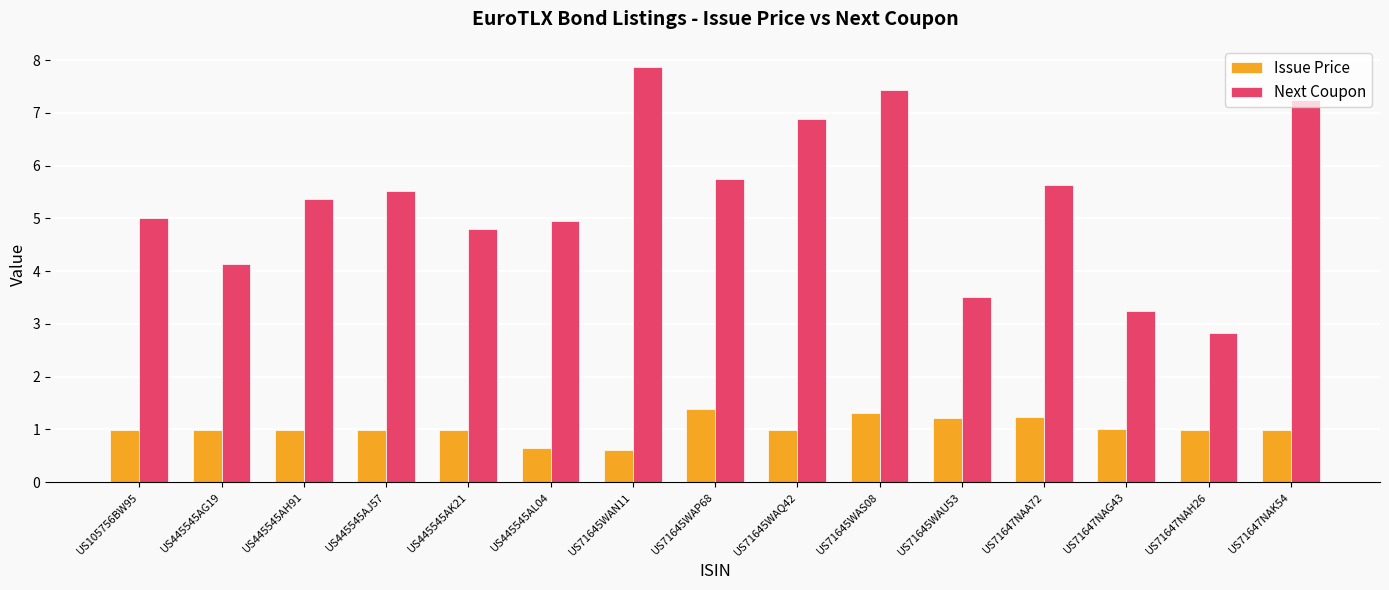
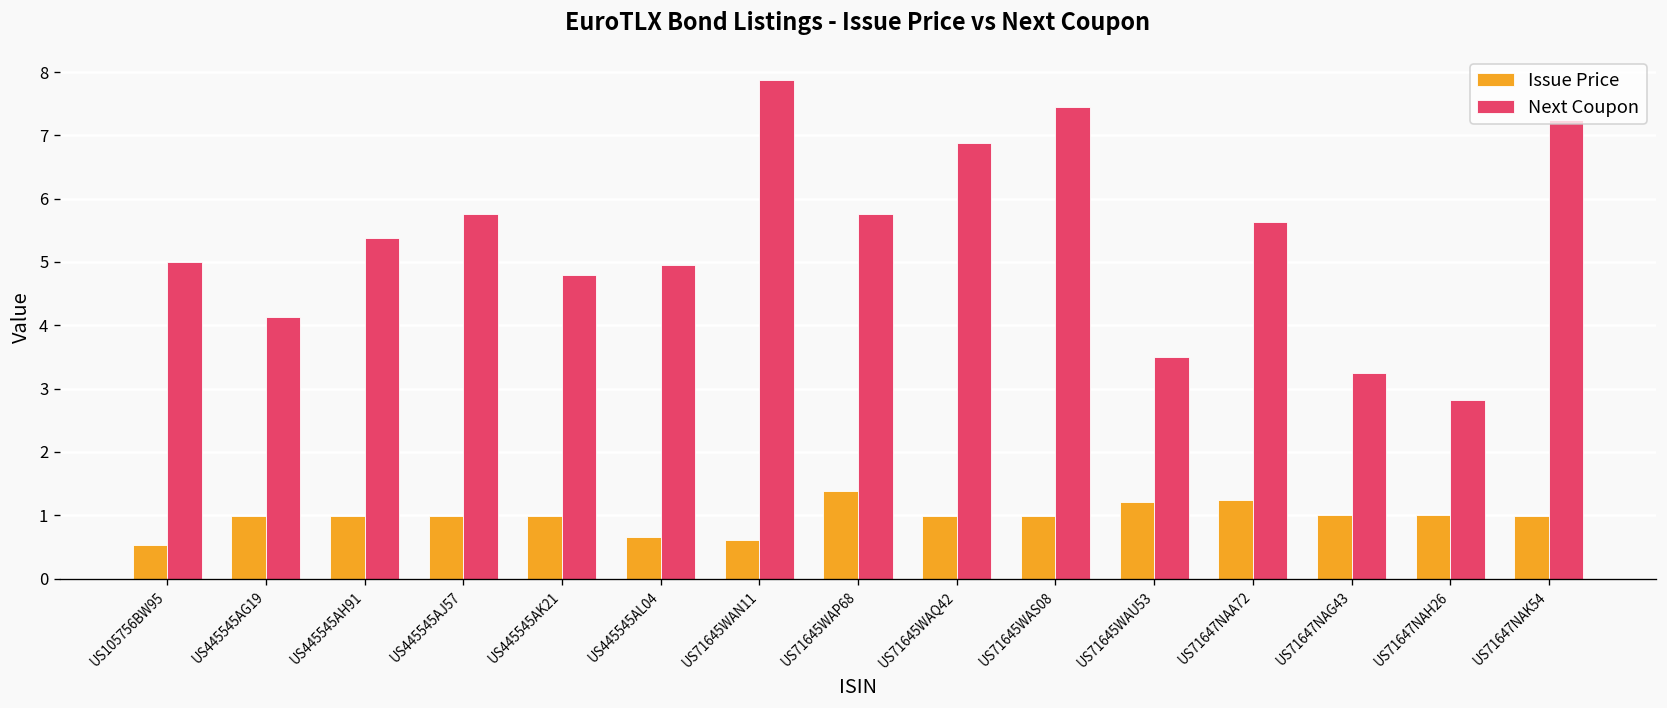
Issue Price, US105756BW95: 1.0 -> 0.5
Next Coupon, US445545AJ57: 5.5 -> 5.8
Issue Price, US71645WAS08: 1.3 -> 1.0
